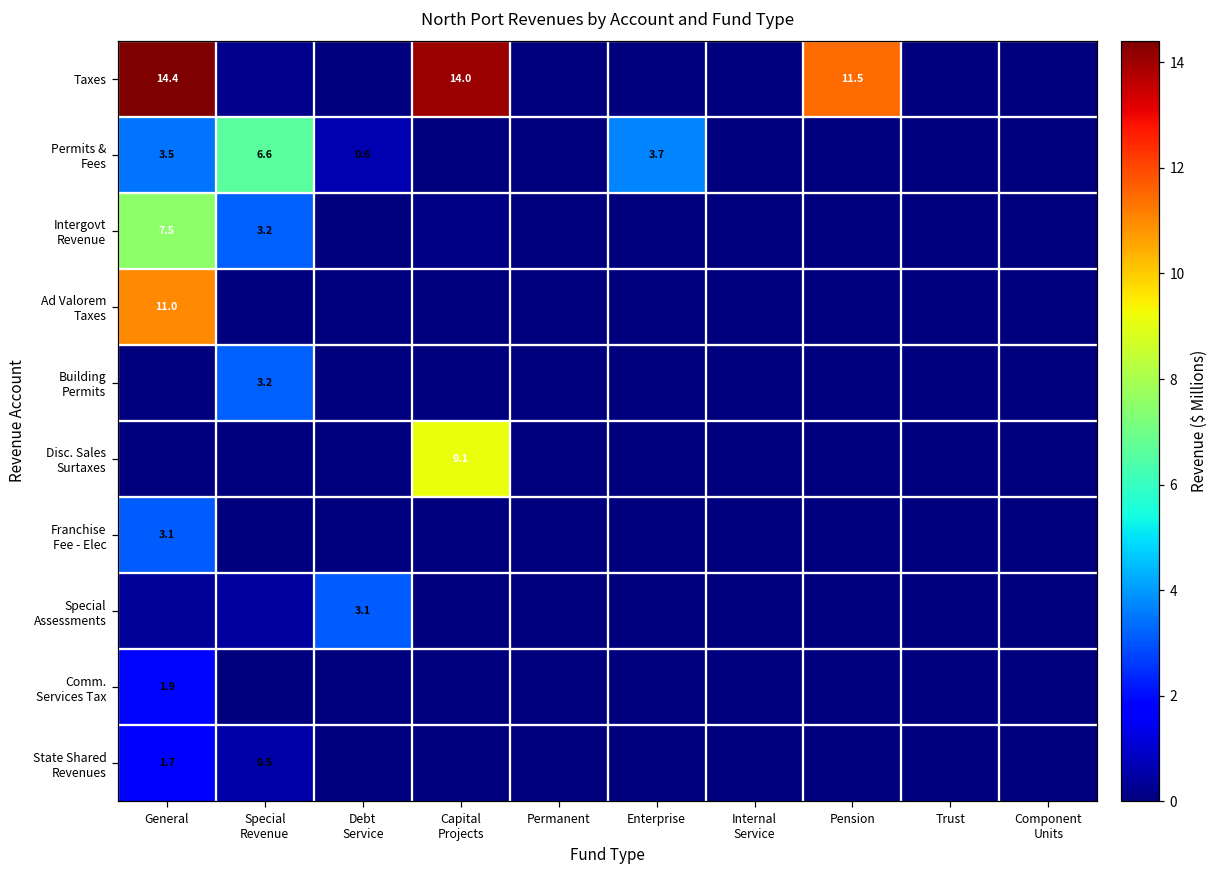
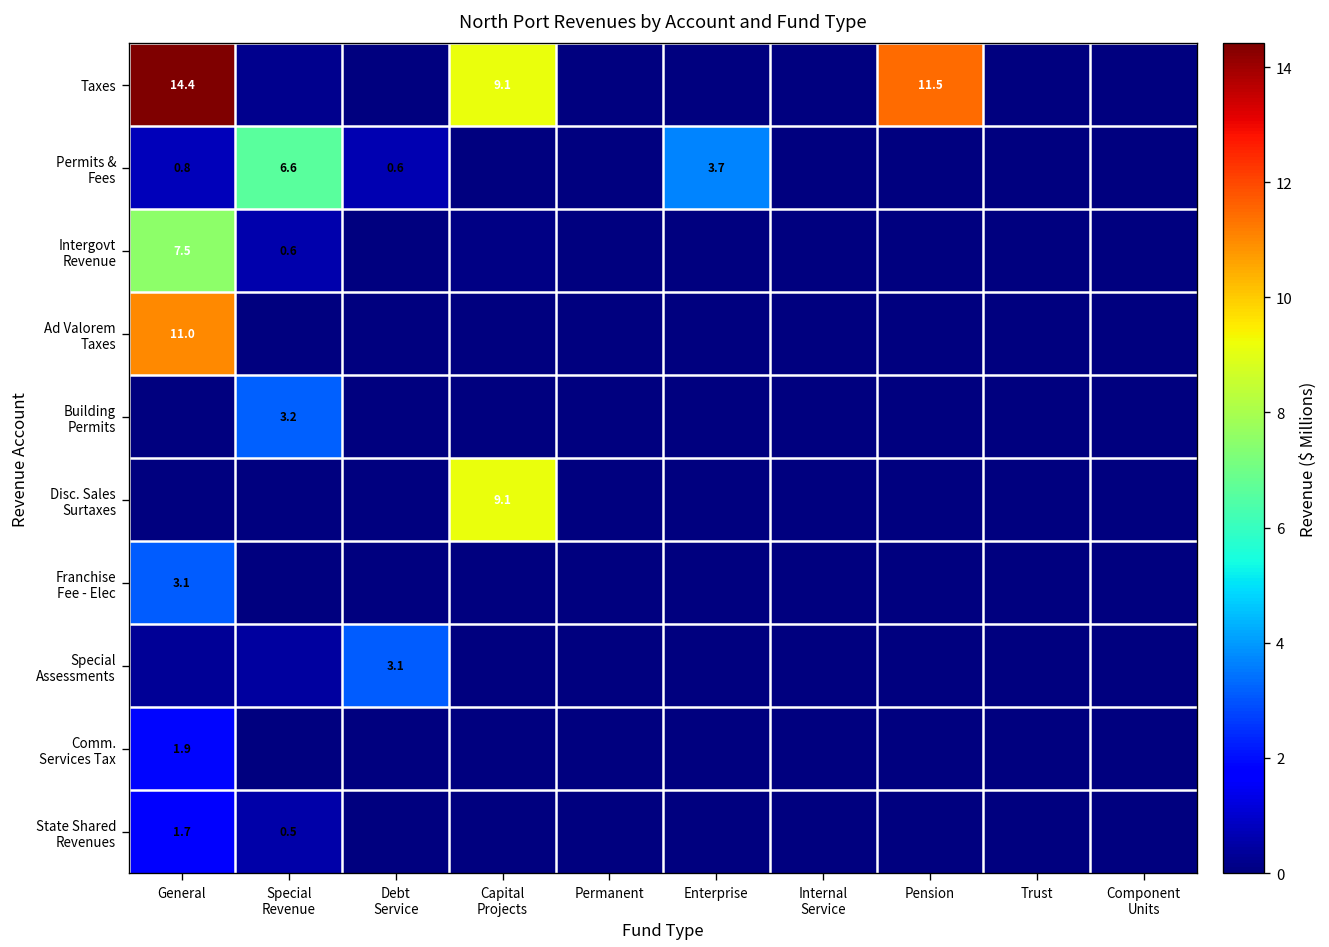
Taxes, Capital Projects: 14.0 -> 9.1
Permits & Fees, General: 3.5 -> 0.8
Intergovt Revenue, Special Revenue: 3.2 -> 0.6
